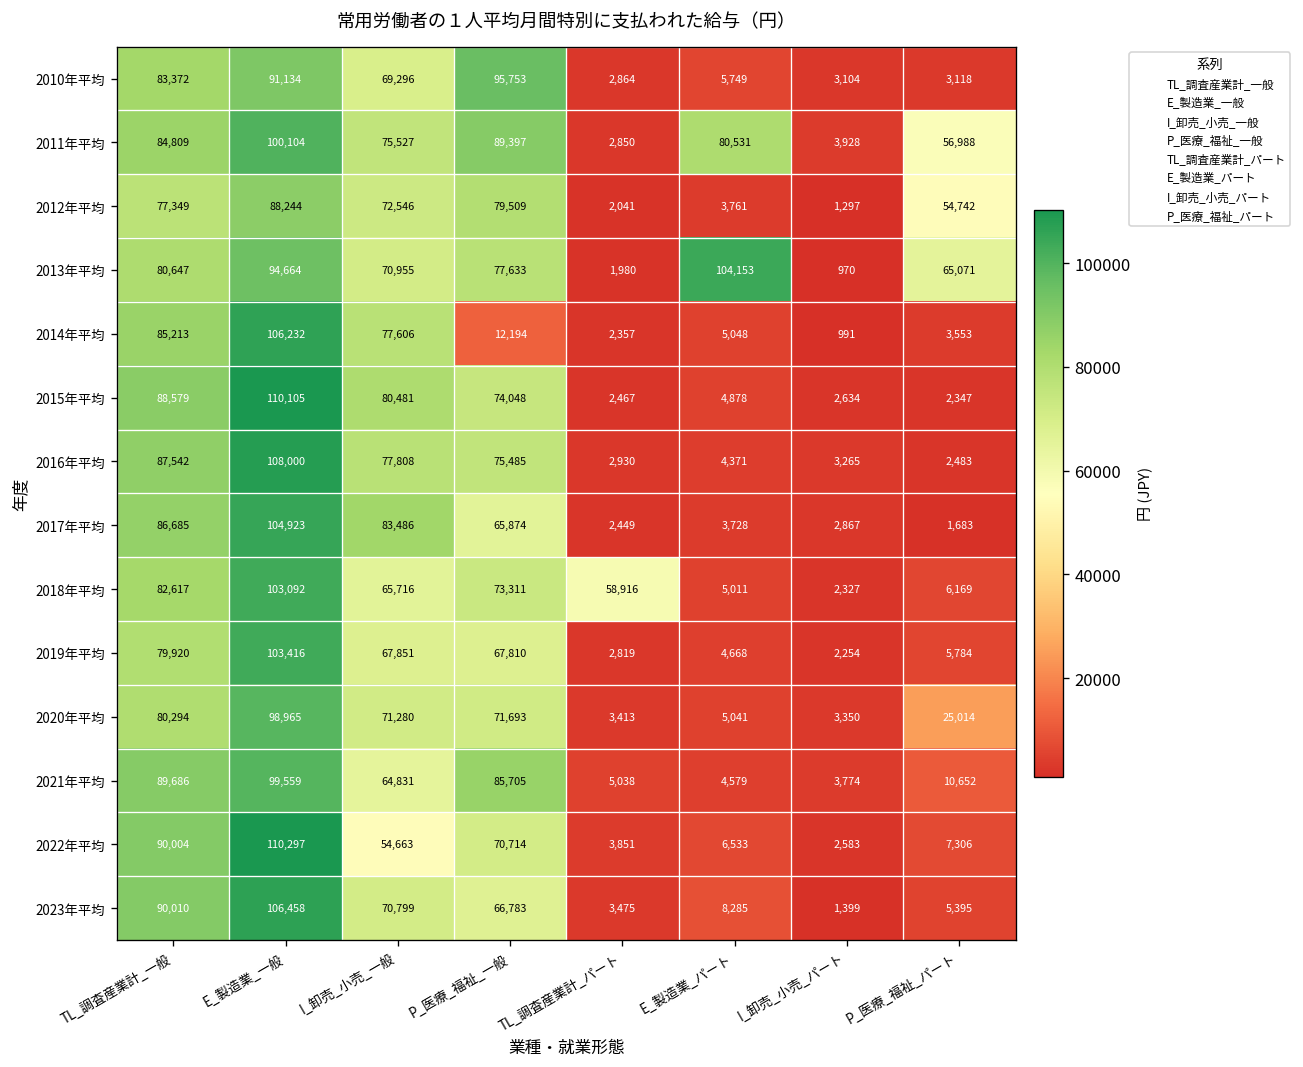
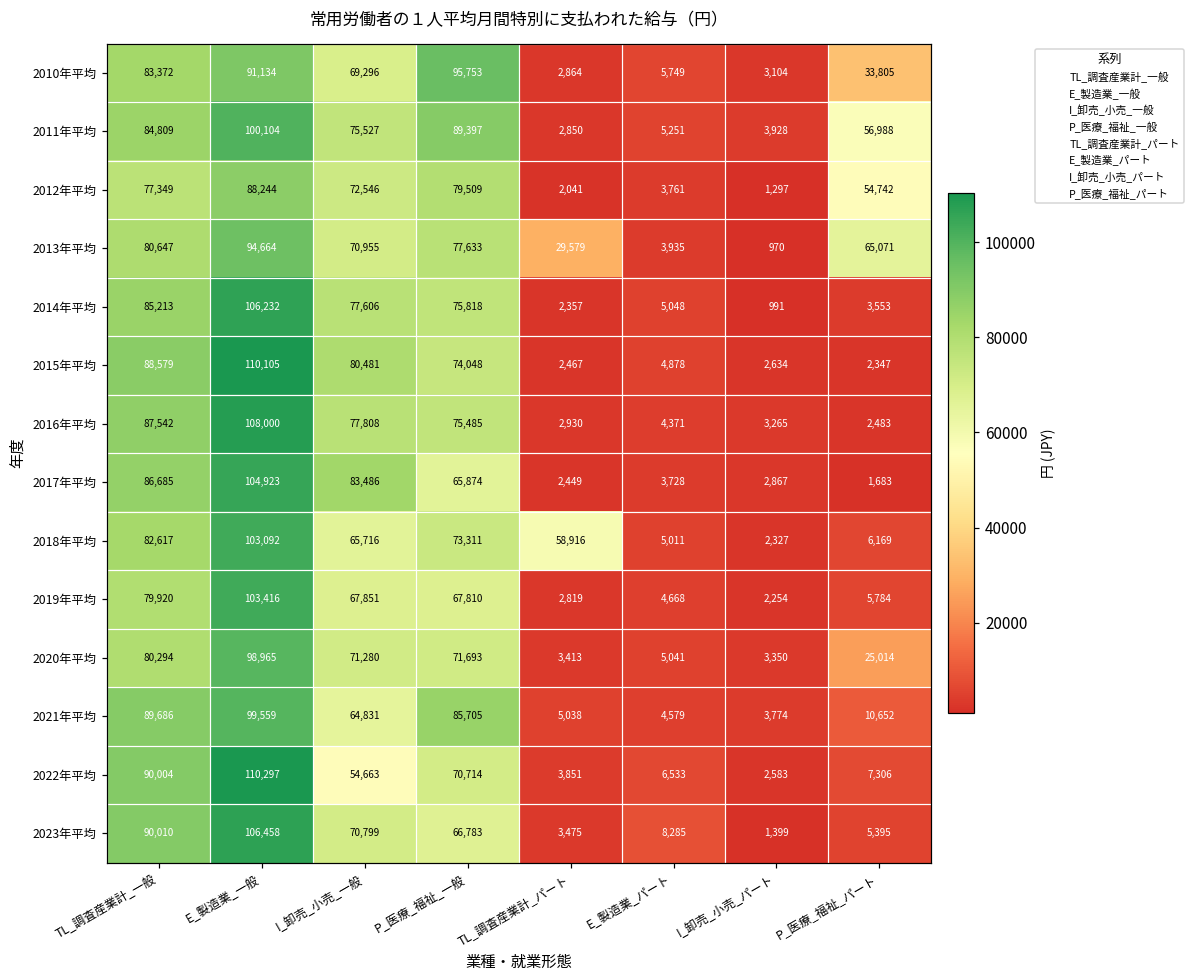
2010年平均, P_医療_福祉_パート: 3,118 -> 33,805
2011年平均, E_製造業_パート: 80,531 -> 5,251
2013年平均, TL_調査産業計_パート: 1,980 -> 29,579
2013年平均, E_製造業_パート: 104,153 -> 3,935
2014年平均, P_医療_福祉_一般: 12,194 -> 75,818
